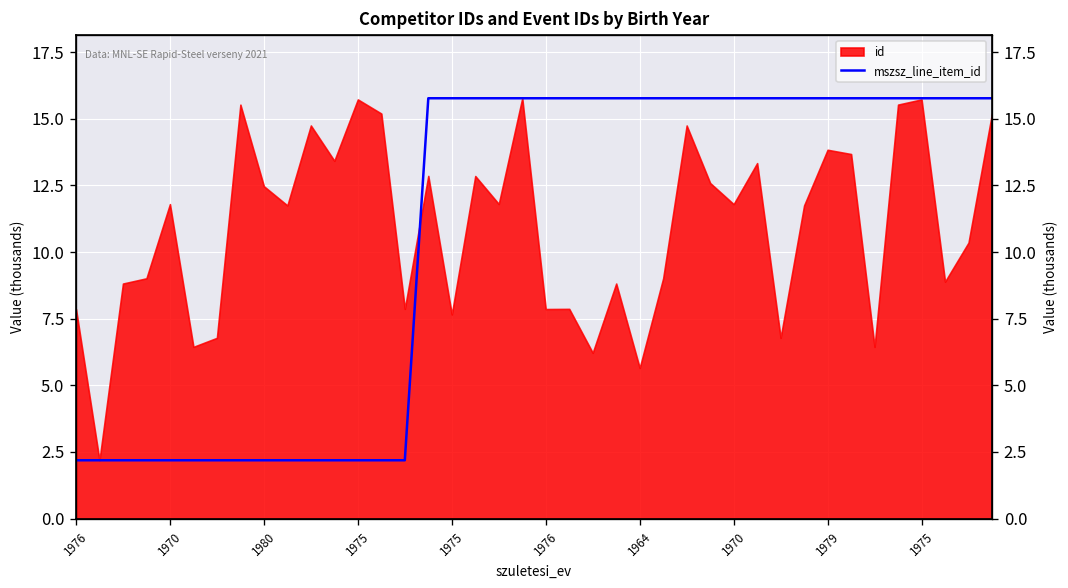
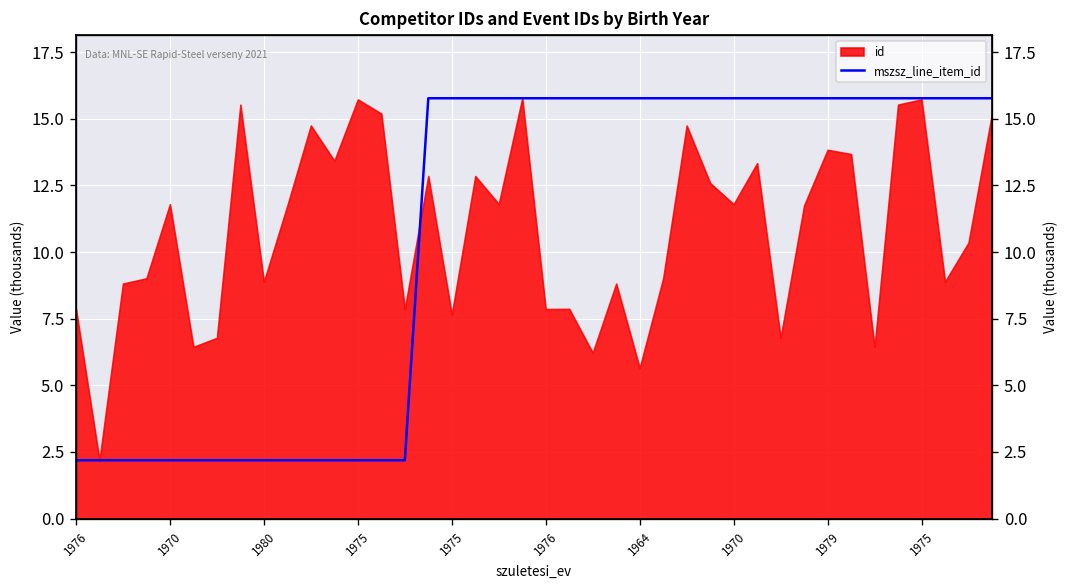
id, 1980: 12.5 -> 8.9
